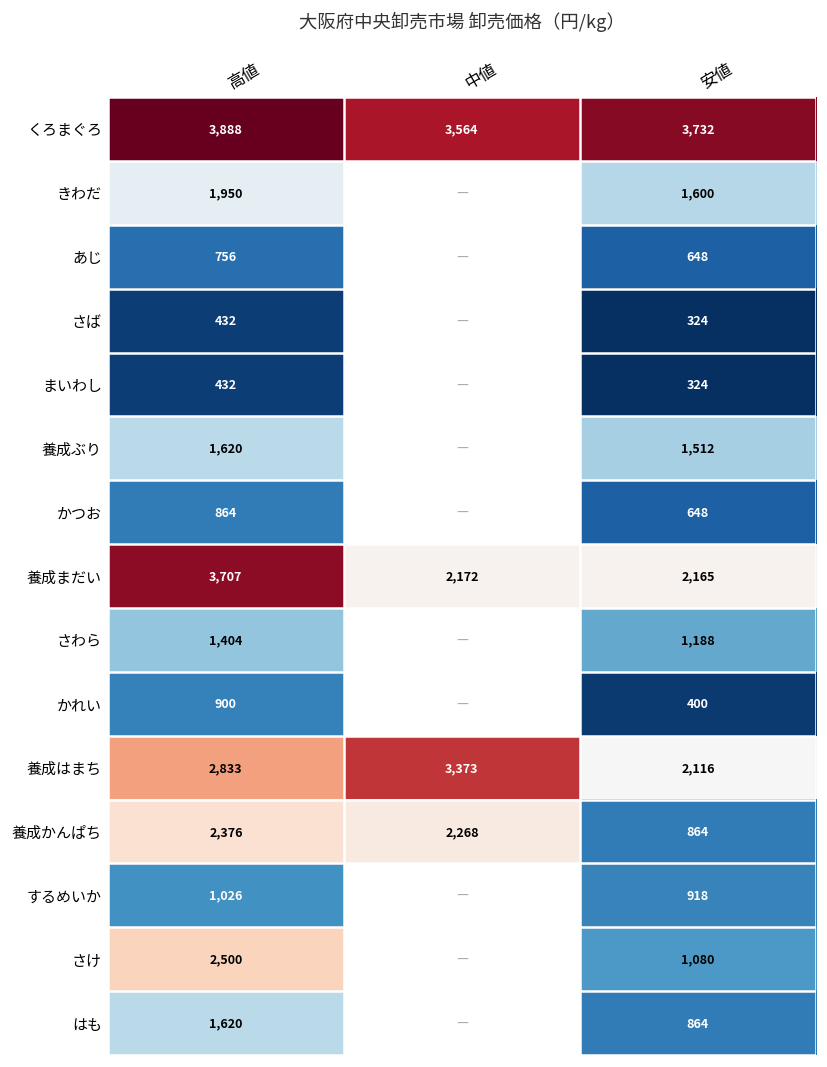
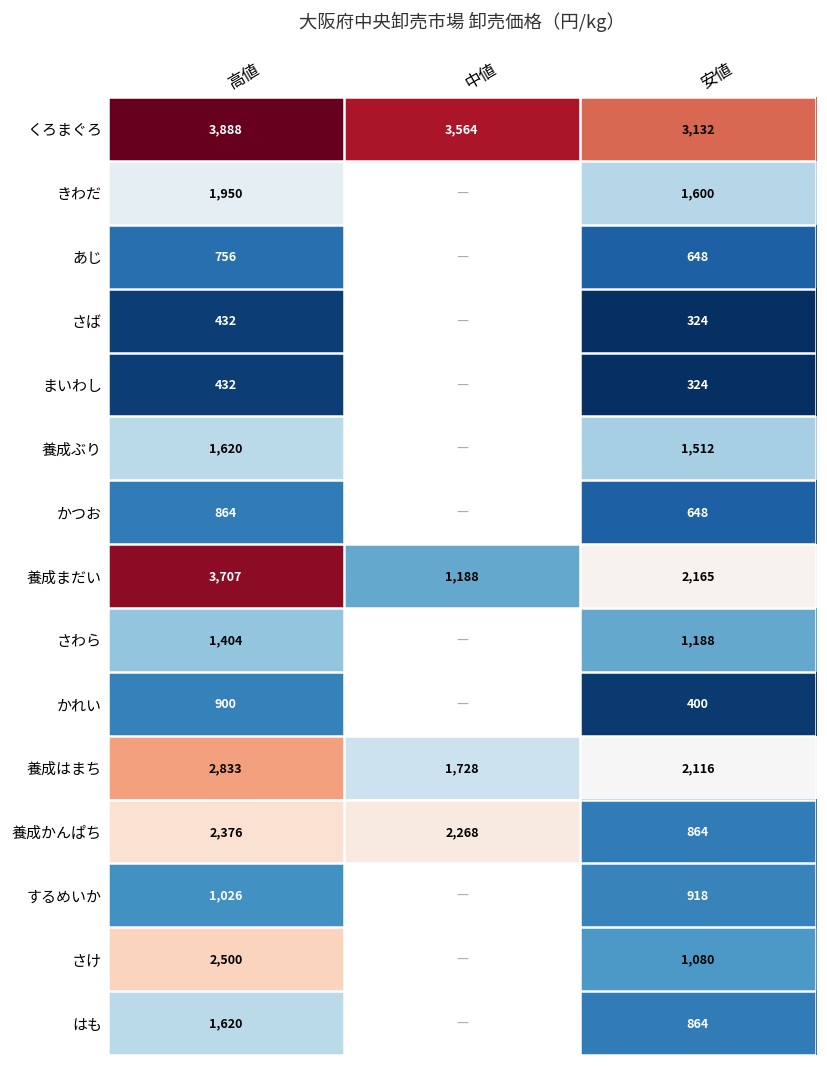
くろまぐろ, 安値: 3,732 -> 3,132
養成まだい, 中値: 2,172 -> 1,188
養成はまち, 中値: 3,373 -> 1,728
